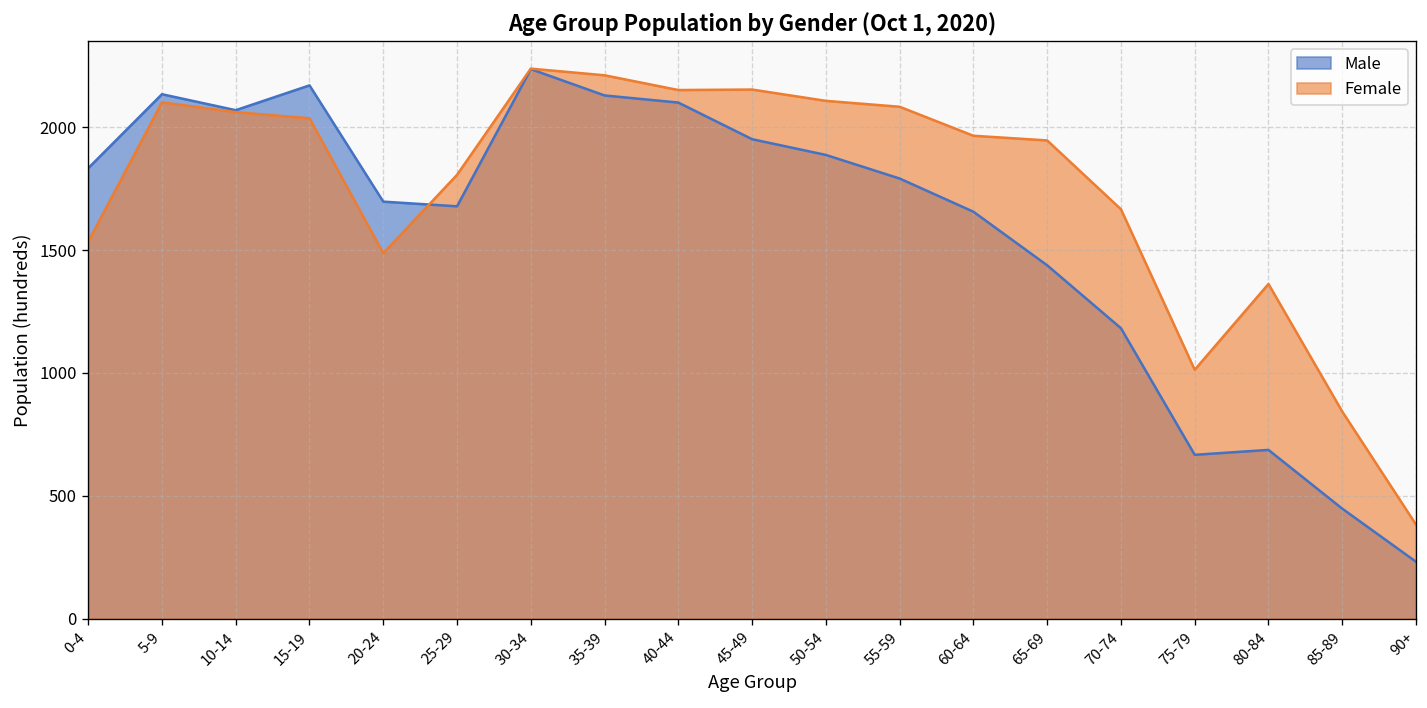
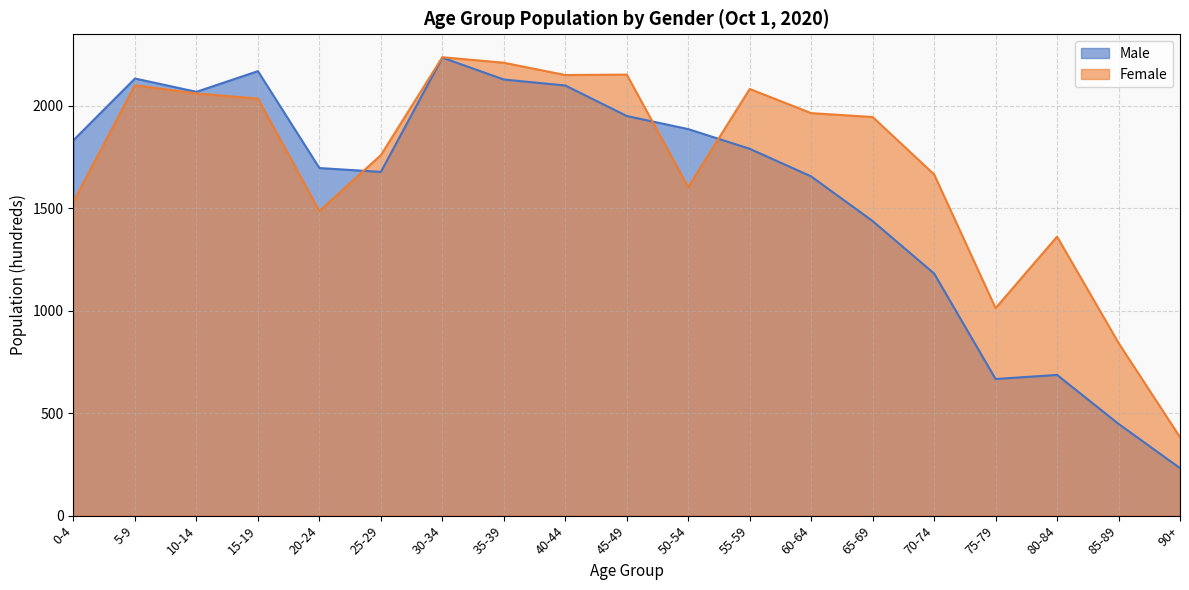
Female, 25-29: 1810 -> 1760
Female, 50-54: 2110 -> 1600
